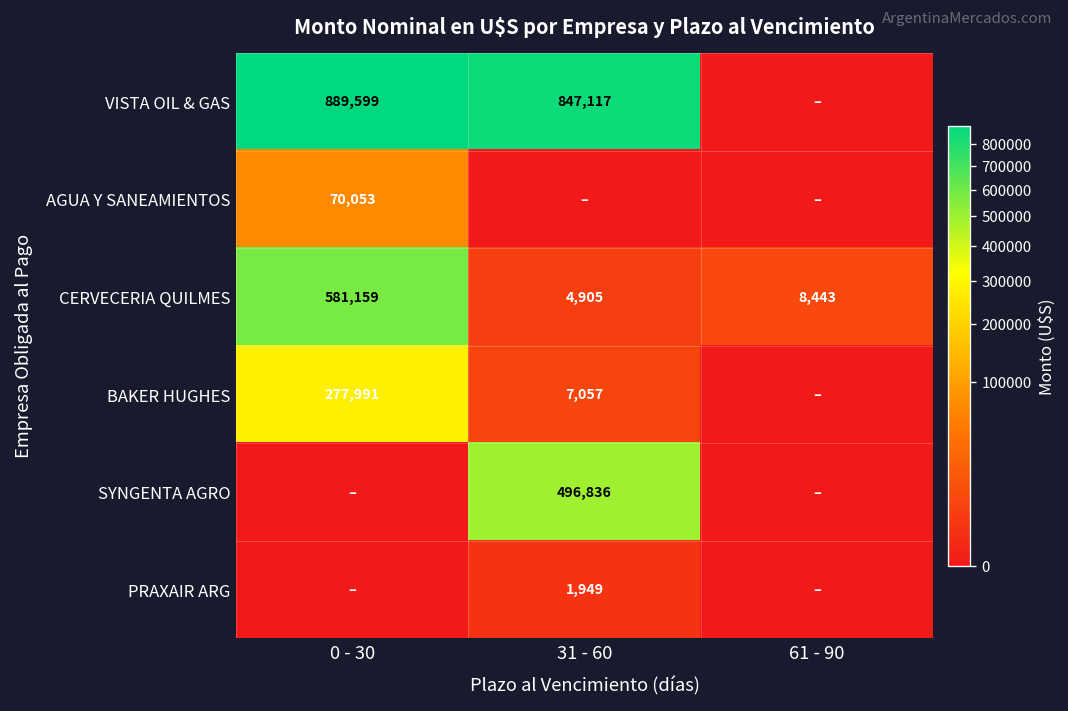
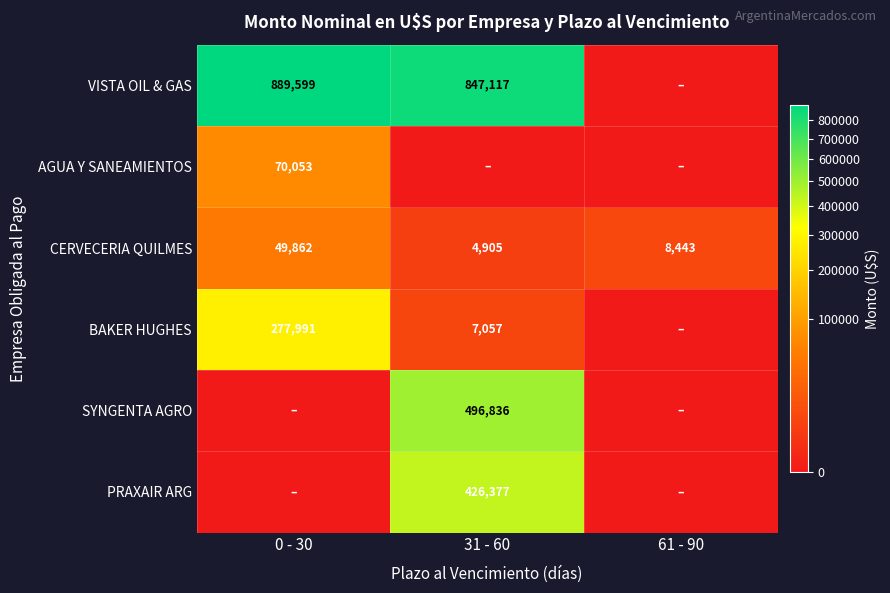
CERVECERIA QUILMES, 0 - 30: 581,159 -> 49,862
PRAXAIR ARG, 31 - 60: 1,949 -> 426,377
